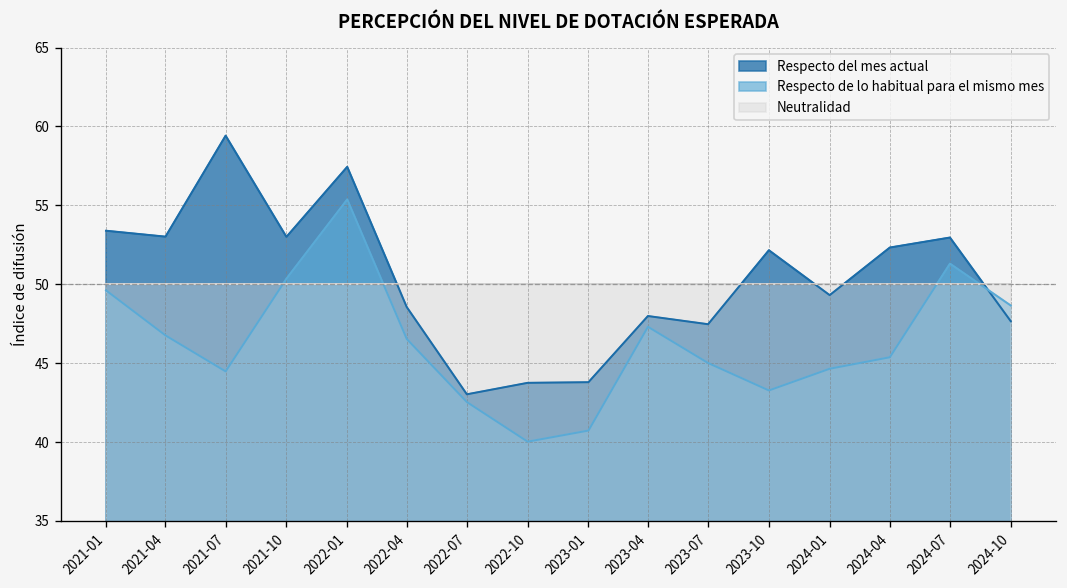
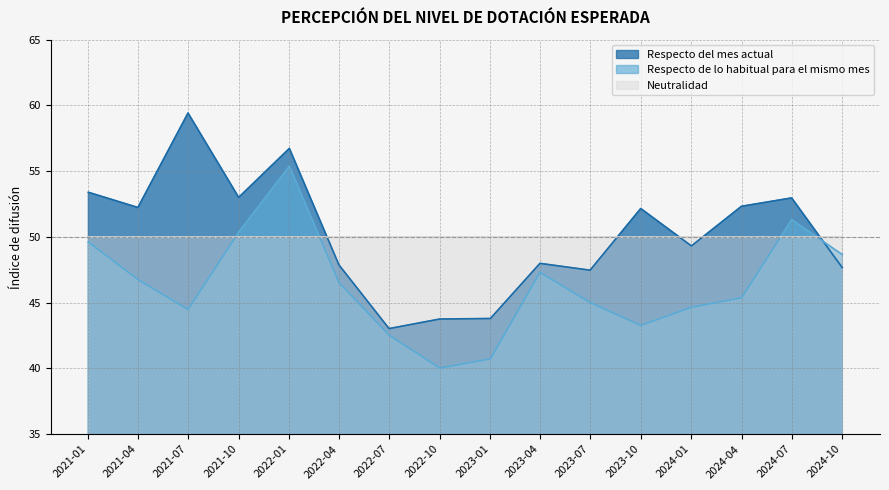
Respecto del mes actual, 2021-04: 53.0 -> 52.2
Respecto del mes actual, 2022-01: 57.4 -> 56.7
Respecto del mes actual, 2022-04: 48.6 -> 47.9
